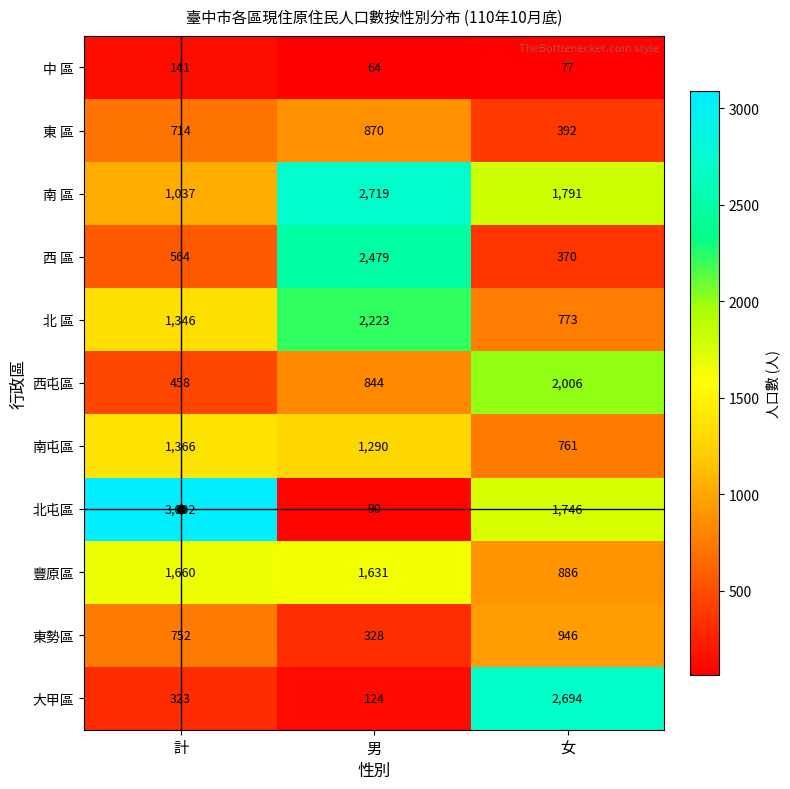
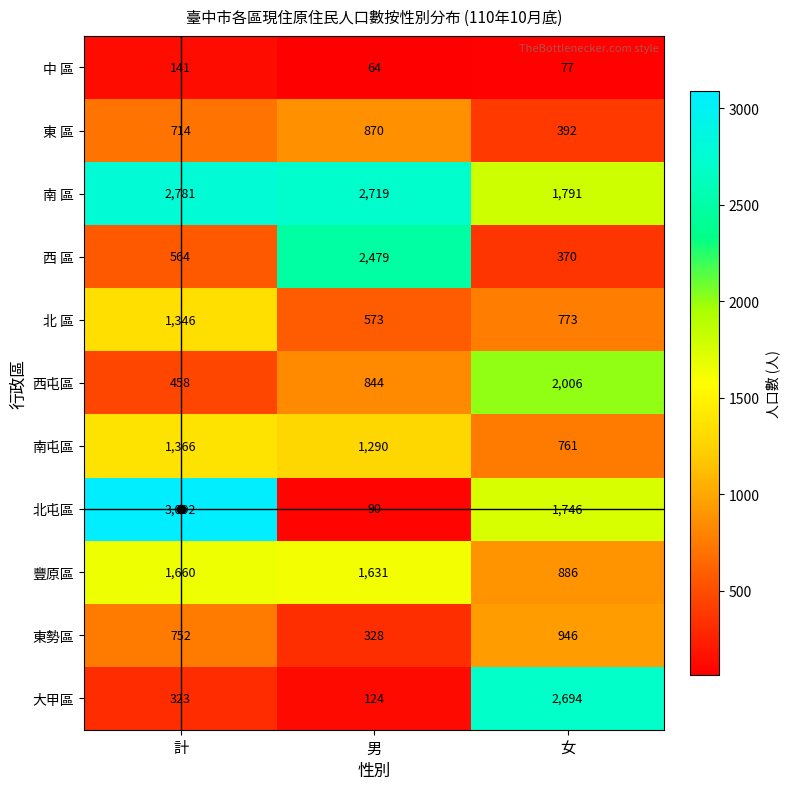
南 區, 計: 1,037 -> 2,781
北 區, 男: 2,223 -> 573
